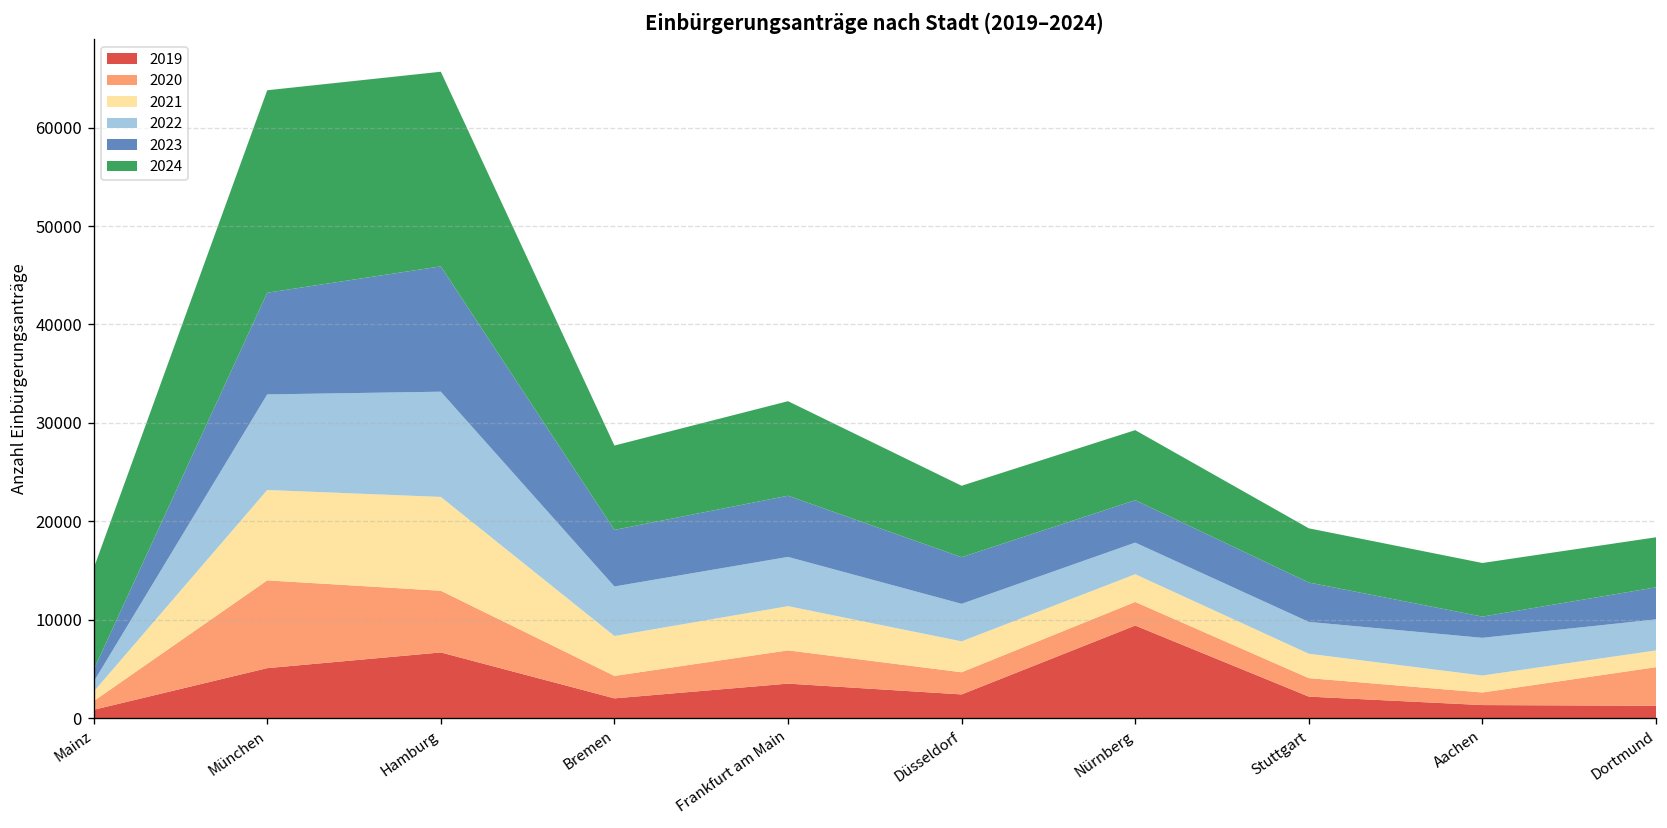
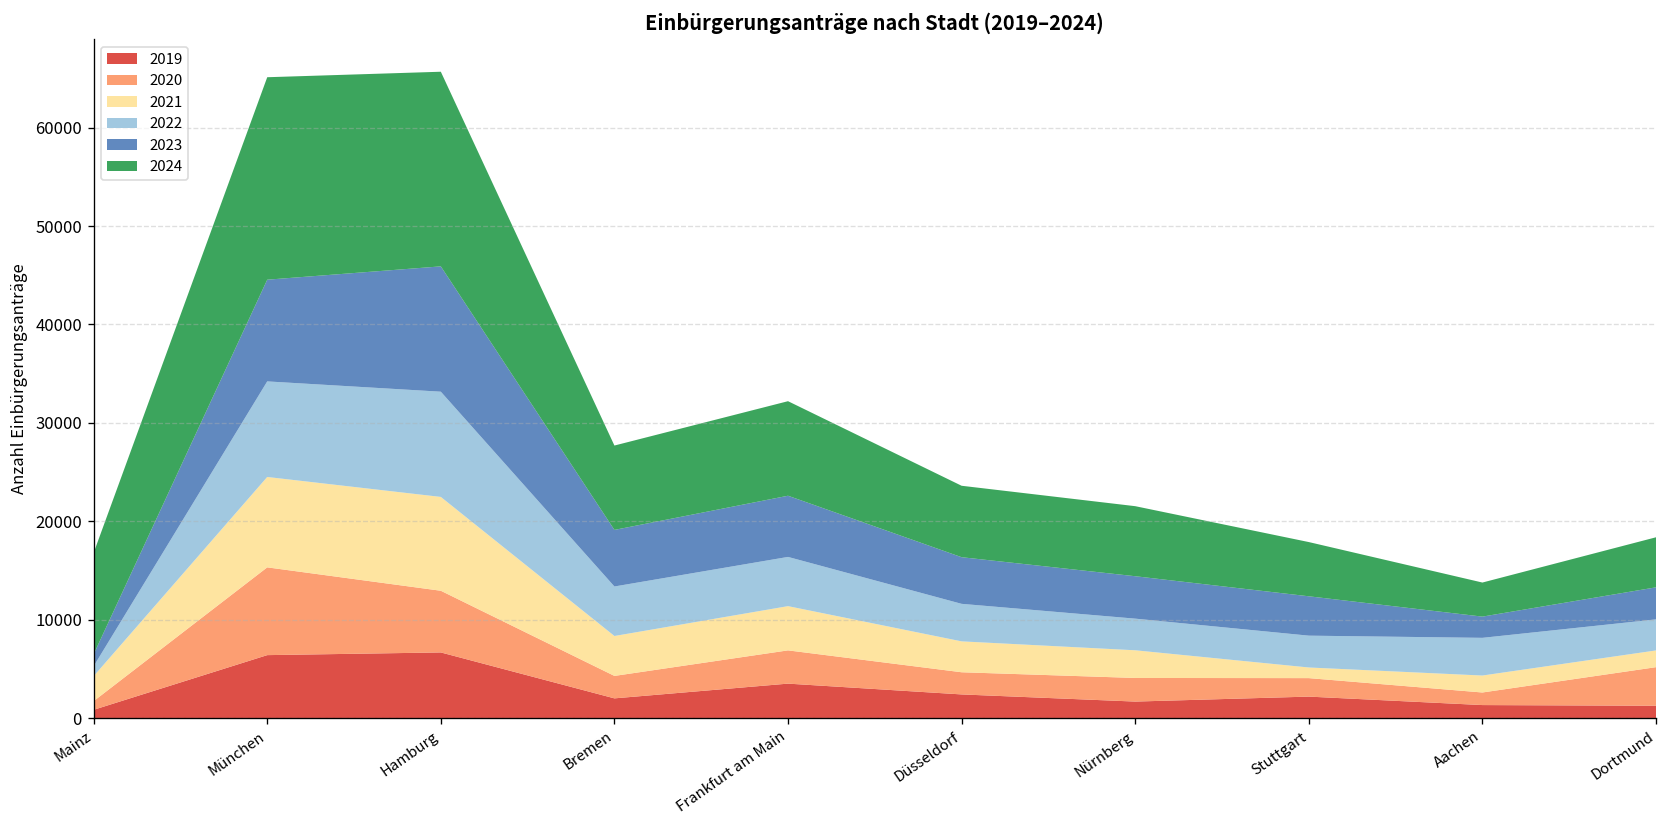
2021, Mainz: 1000 -> 3000
2019, München: 5000 -> 6000
2019, Nürnberg: 9000 -> 2000
2021, Stuttgart: 2000 -> 1000
2024, Aachen: 5000 -> 3000
